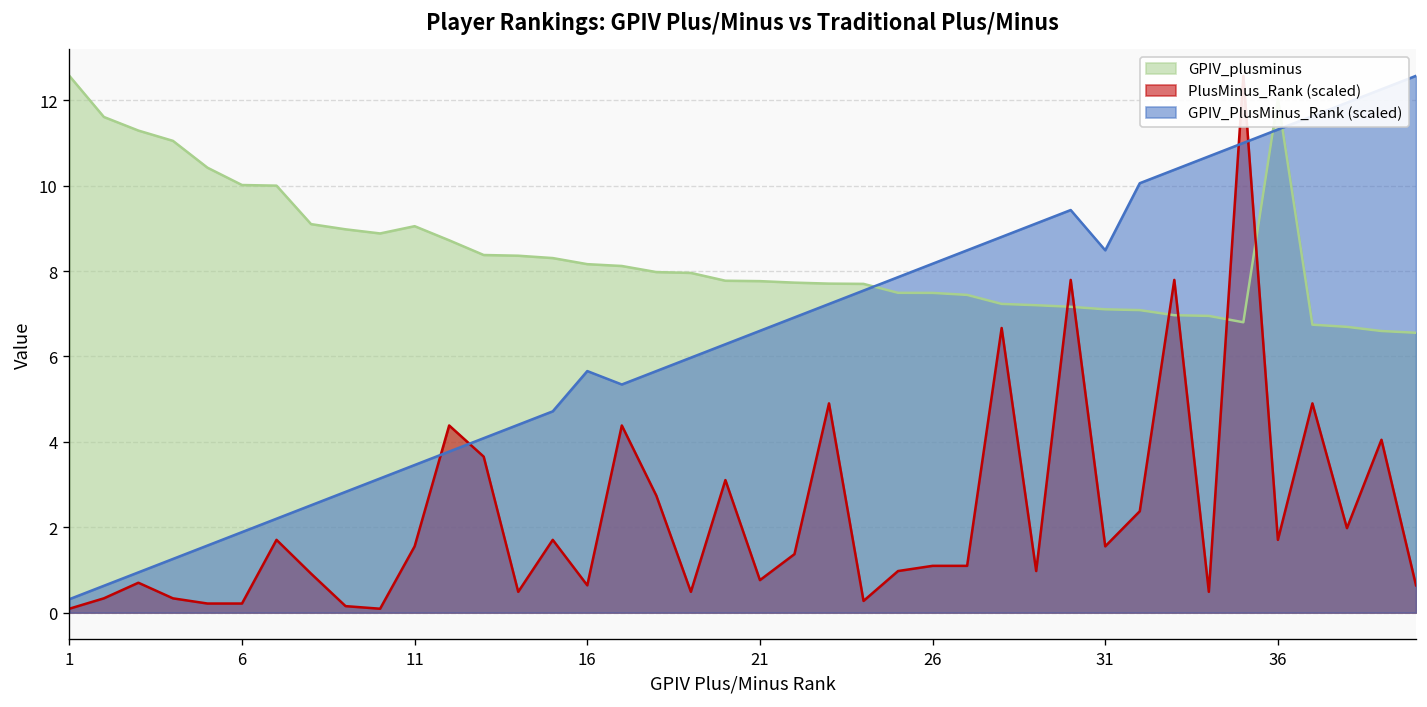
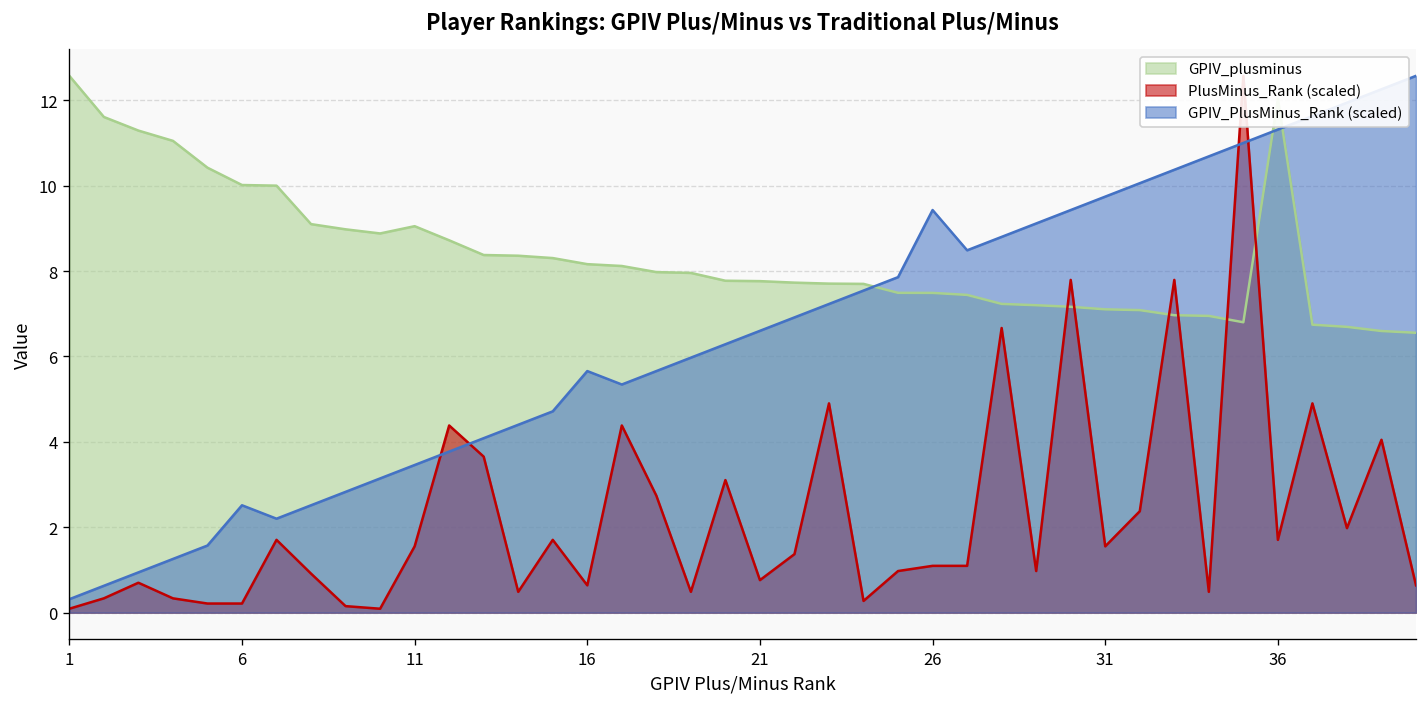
GPIV_PlusMinus_Rank (scaled), 6: 1.9 -> 2.5
GPIV_PlusMinus_Rank (scaled), 26: 8.2 -> 9.4
GPIV_PlusMinus_Rank (scaled), 31: 8.5 -> 9.7
